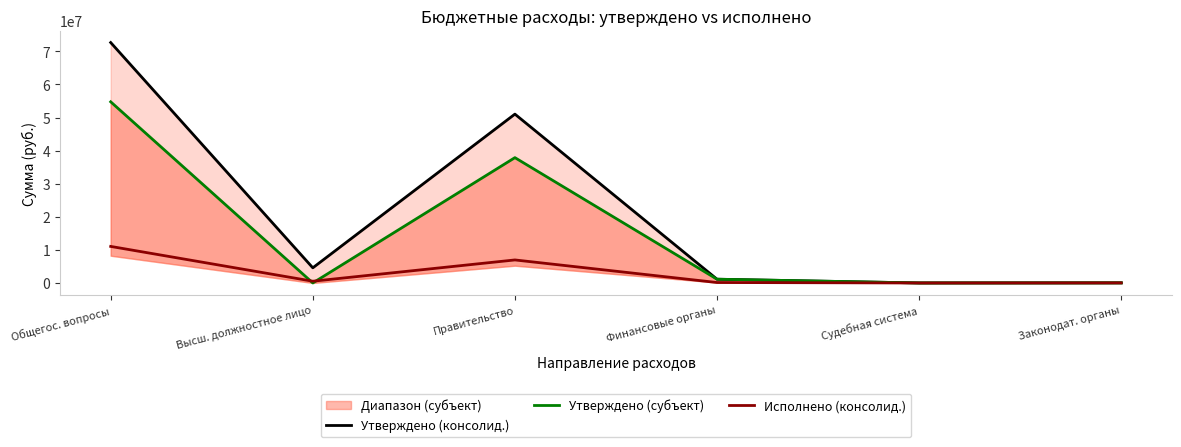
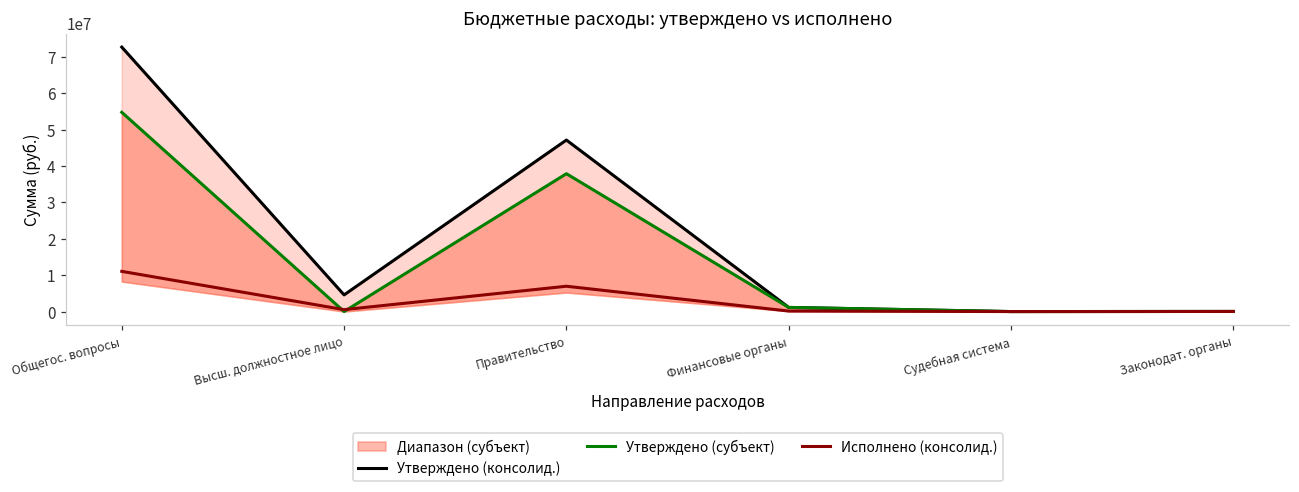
Утверждено (консолид.), Правительство: 51000000 -> 47000000
